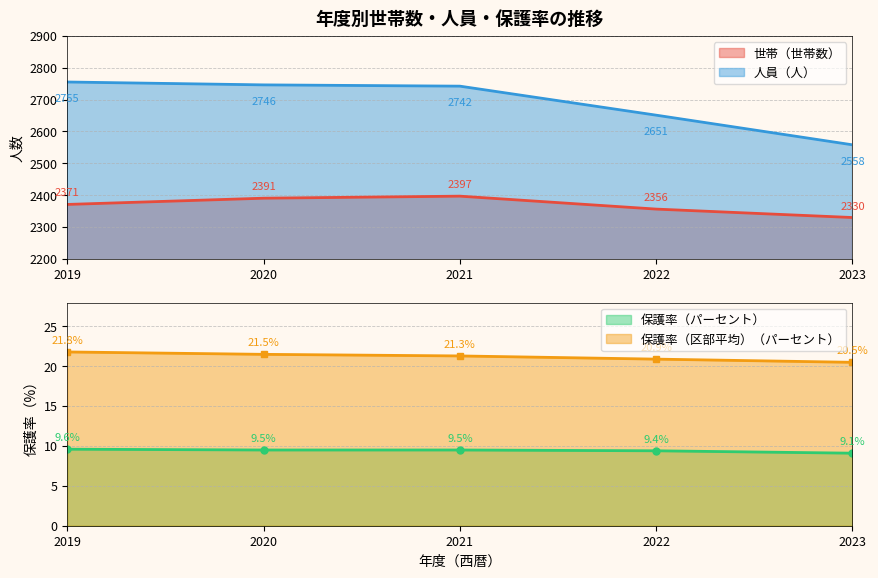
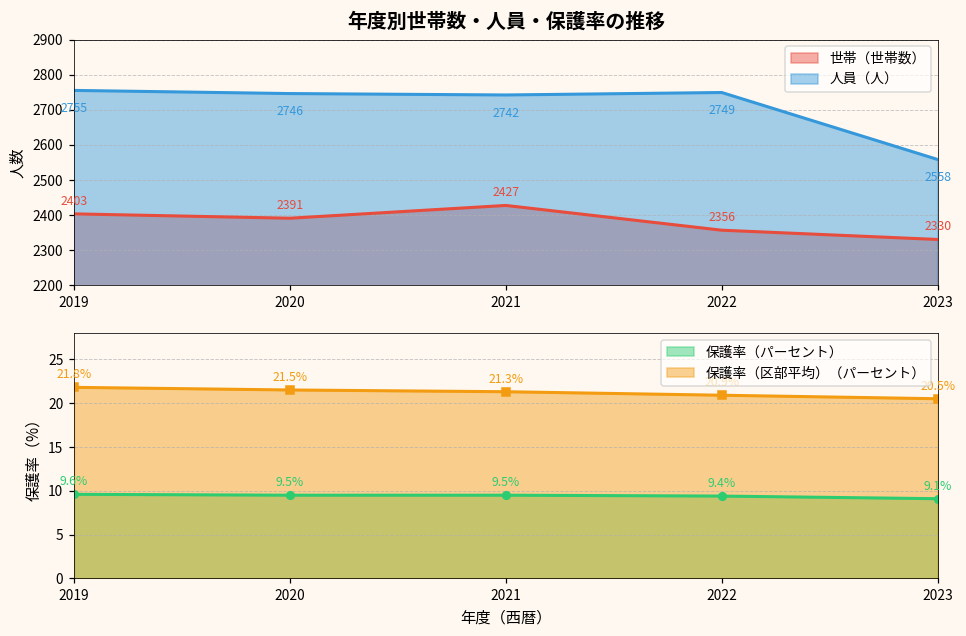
年度別世帯数・人員・保護率の推移, 世帯（世帯数）, 2019: 2371 -> 2403
年度別世帯数・人員・保護率の推移, 世帯（世帯数）, 2021: 2397 -> 2427
年度別世帯数・人員・保護率の推移, 人員（人）, 2022: 2651 -> 2749
